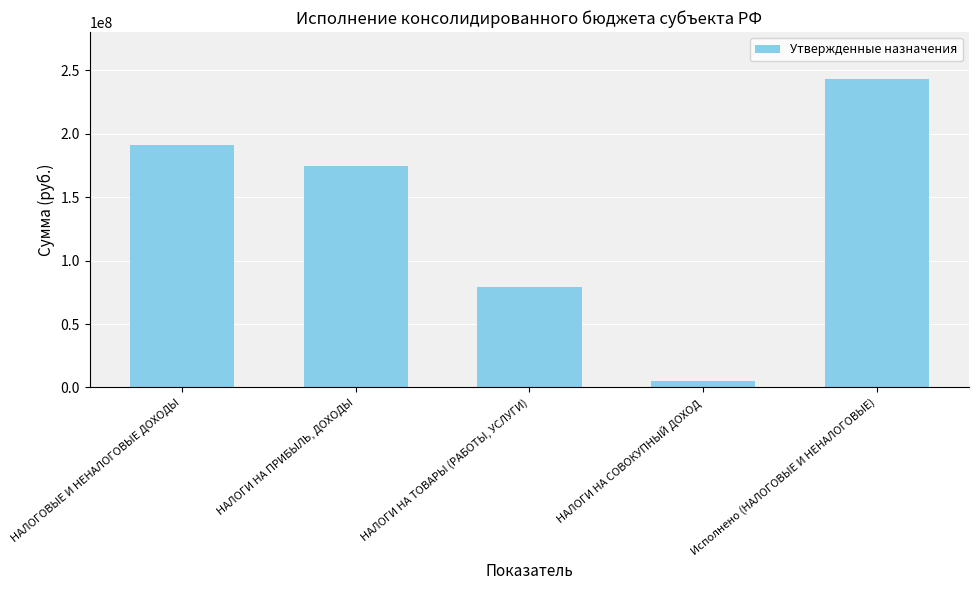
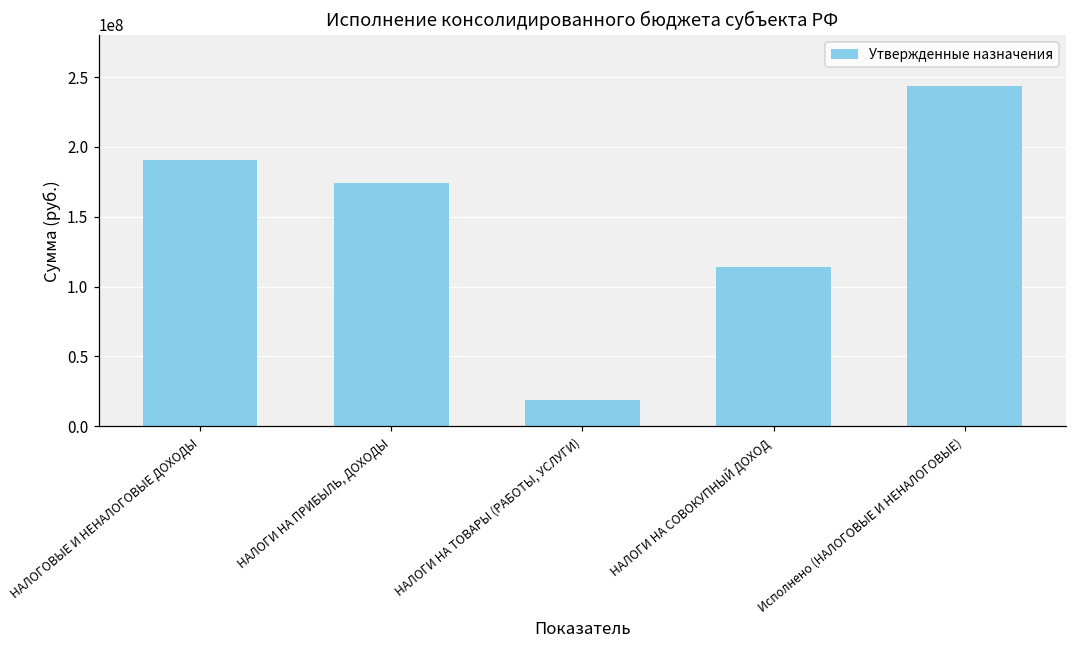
НАЛОГИ НА ТОВАРЫ (РАБОТЫ, УСЛУГИ): 79000000 -> 19000000
НАЛОГИ НА СОВОКУПНЫЙ ДОХОД: 6000000 -> 114000000
